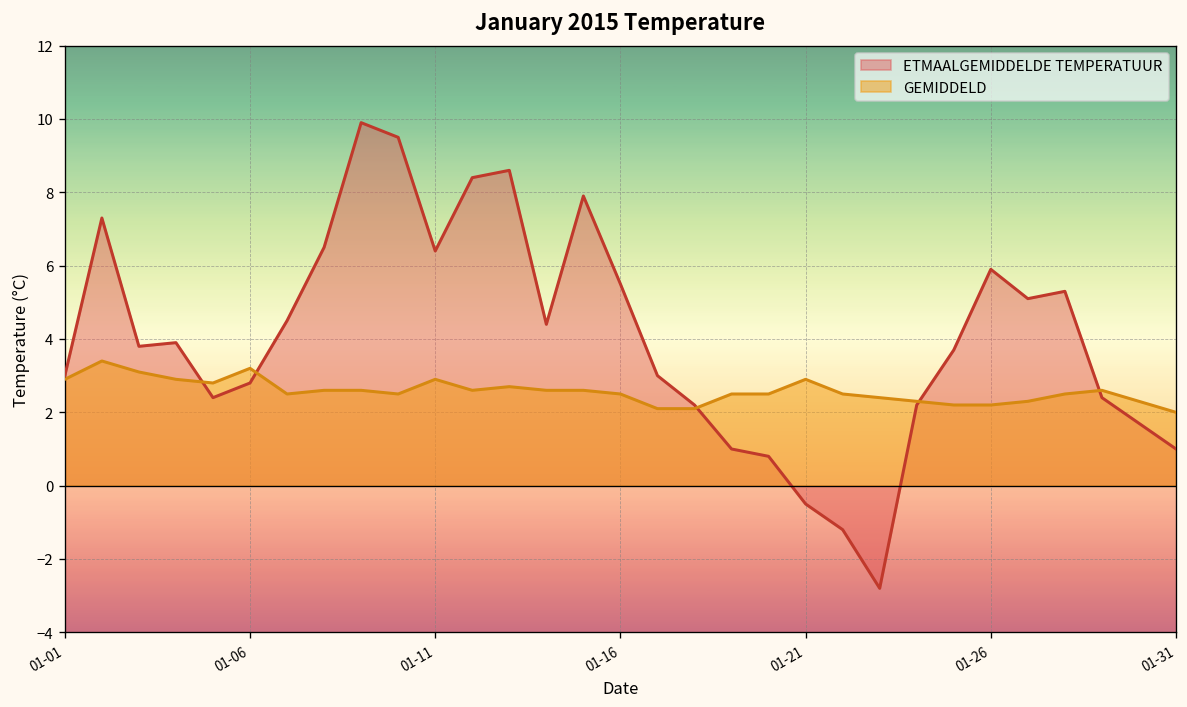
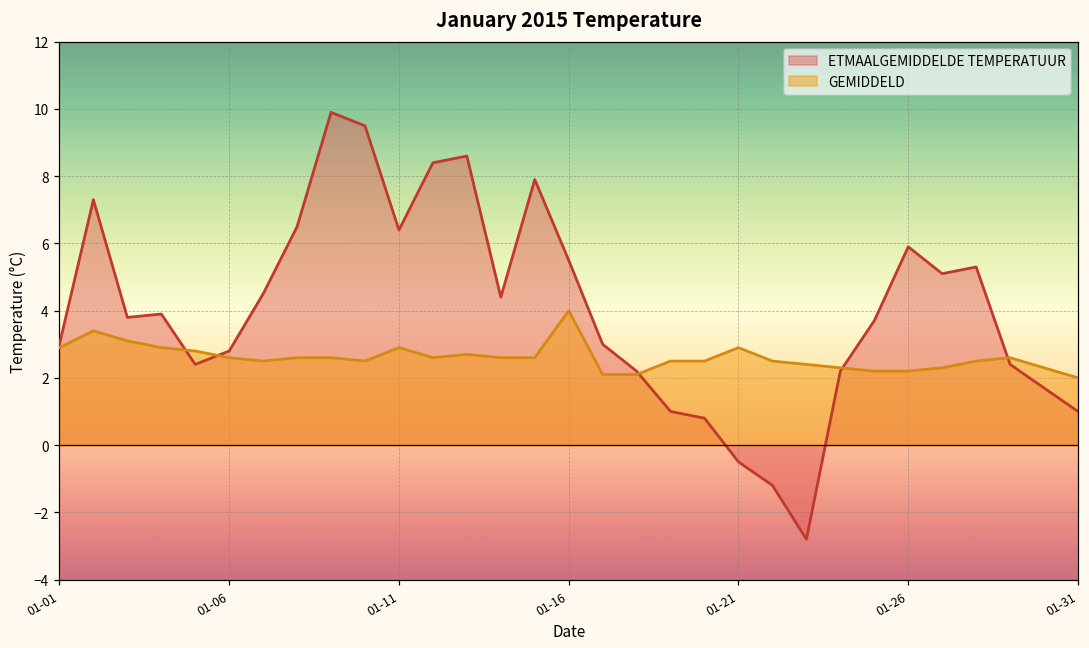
GEMIDDELD, 01-06: 3.2 -> 2.6
GEMIDDELD, 01-16: 2.5 -> 4.0
